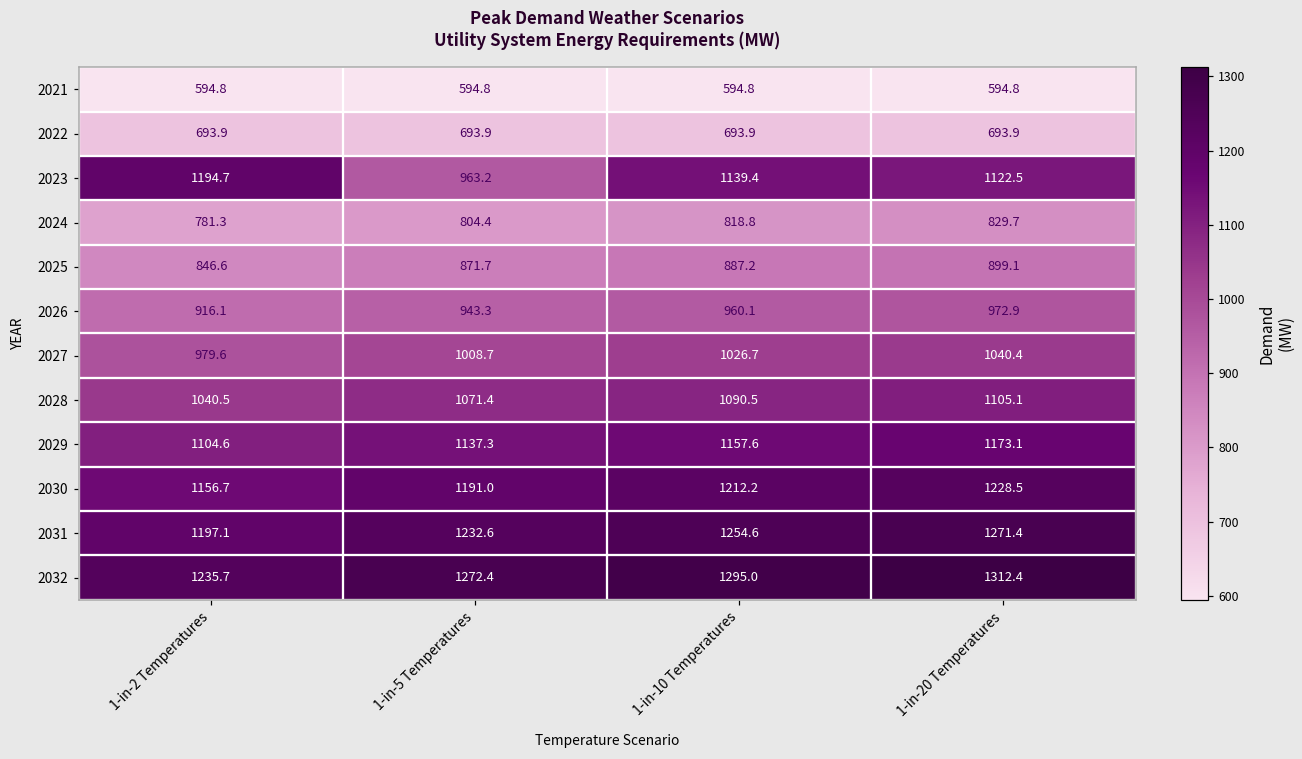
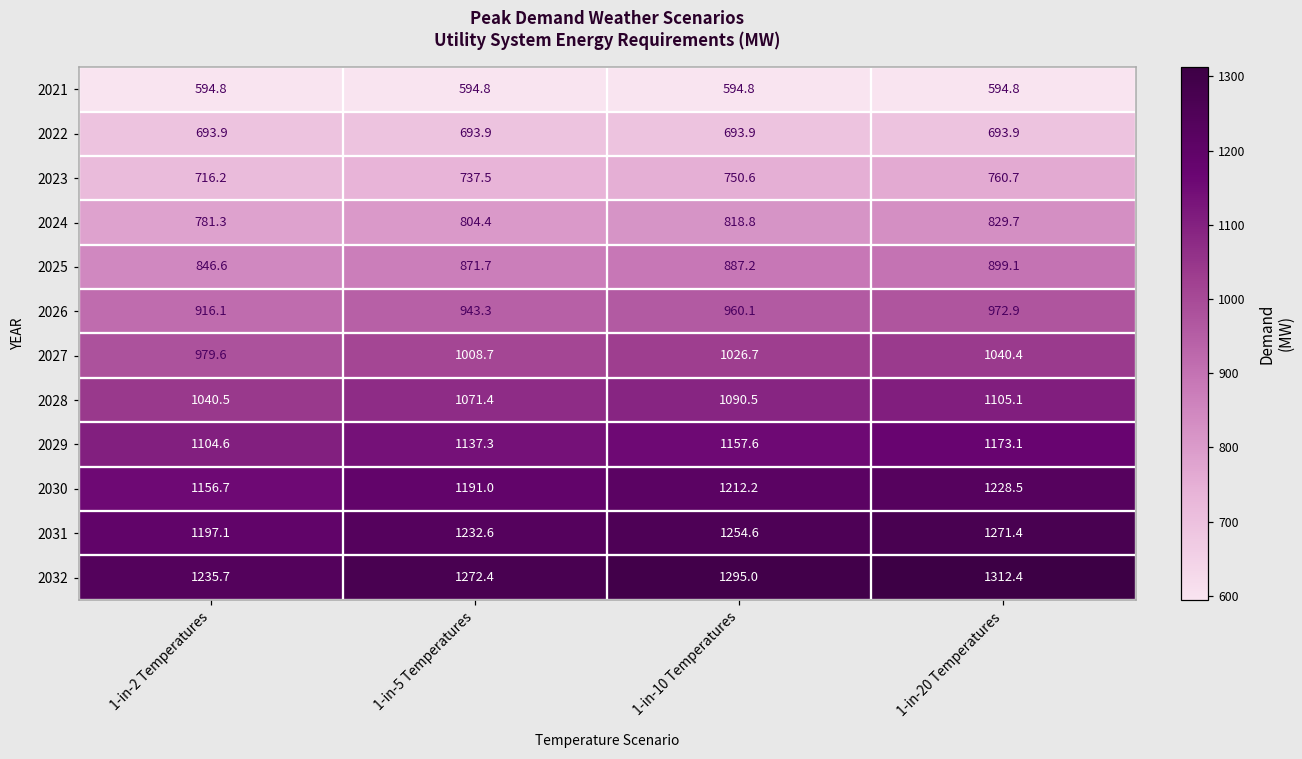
2023, 1-in-2 Temperatures: 1194.7 -> 716.2
2023, 1-in-5 Temperatures: 963.2 -> 737.5
2023, 1-in-10 Temperatures: 1139.4 -> 750.6
2023, 1-in-20 Temperatures: 1122.5 -> 760.7
